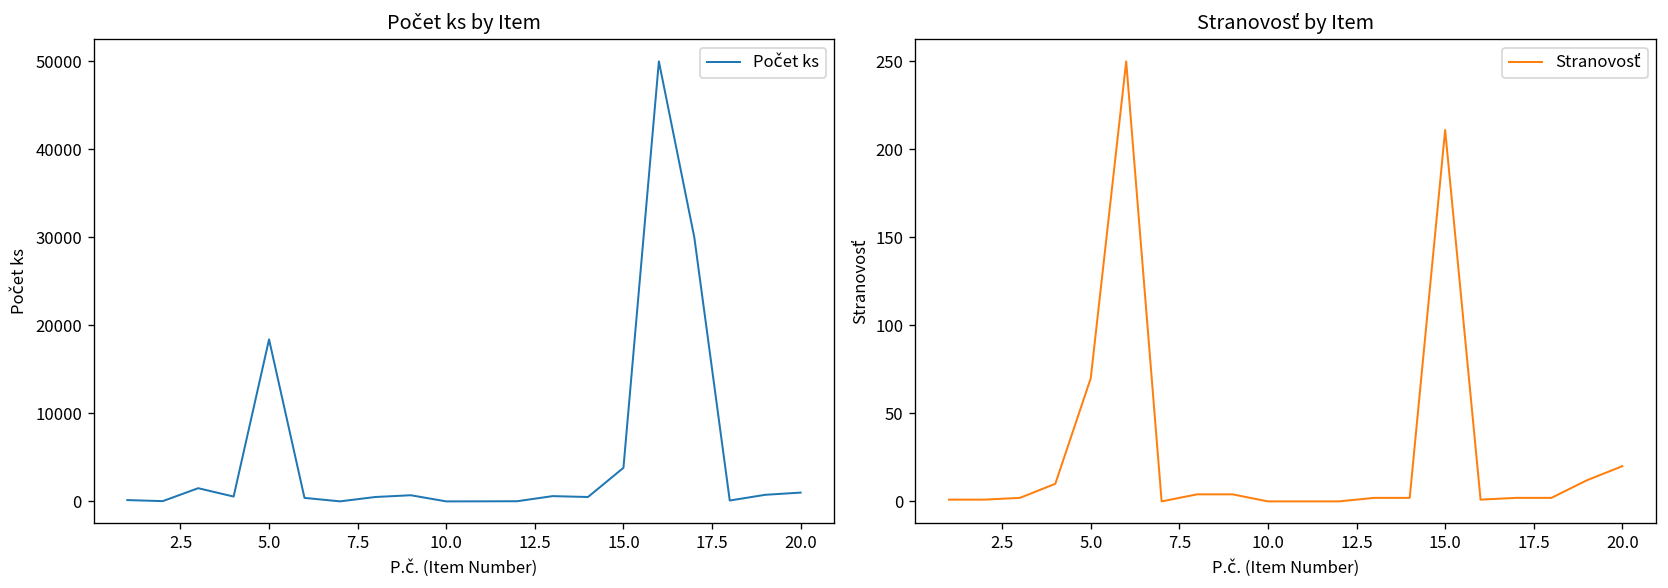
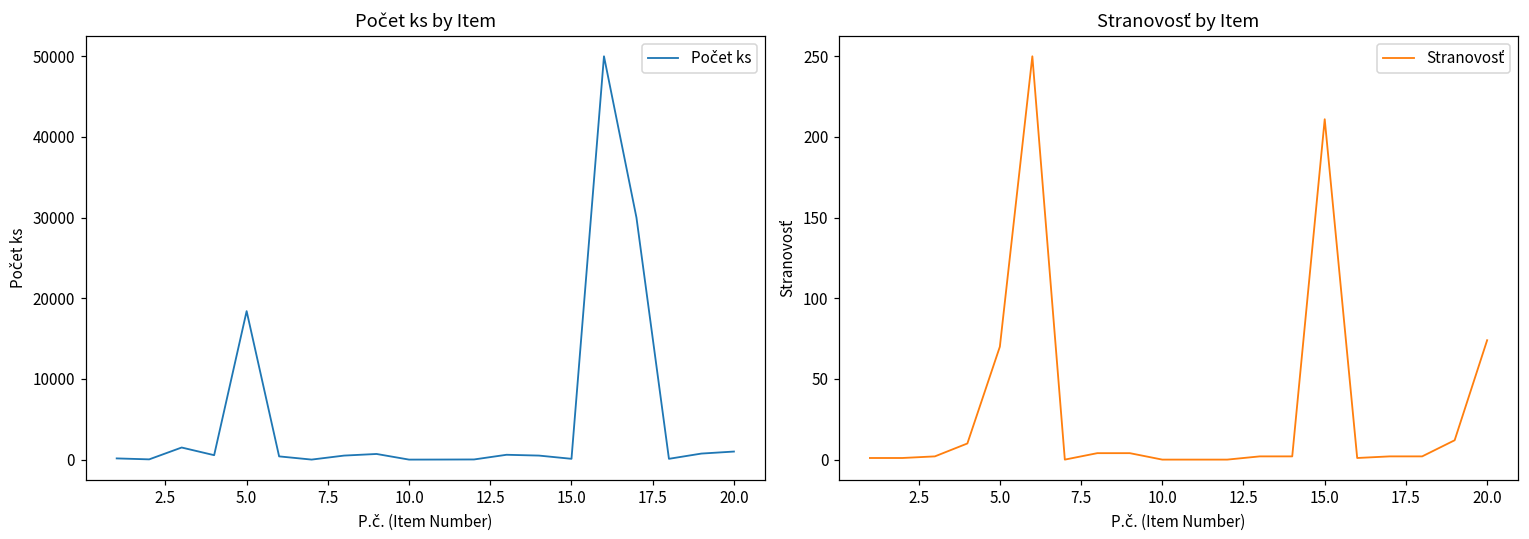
Počet ks by Item, 15.0: 4000 -> 0
Stranovosť by Item, 20.0: 20 -> 74
